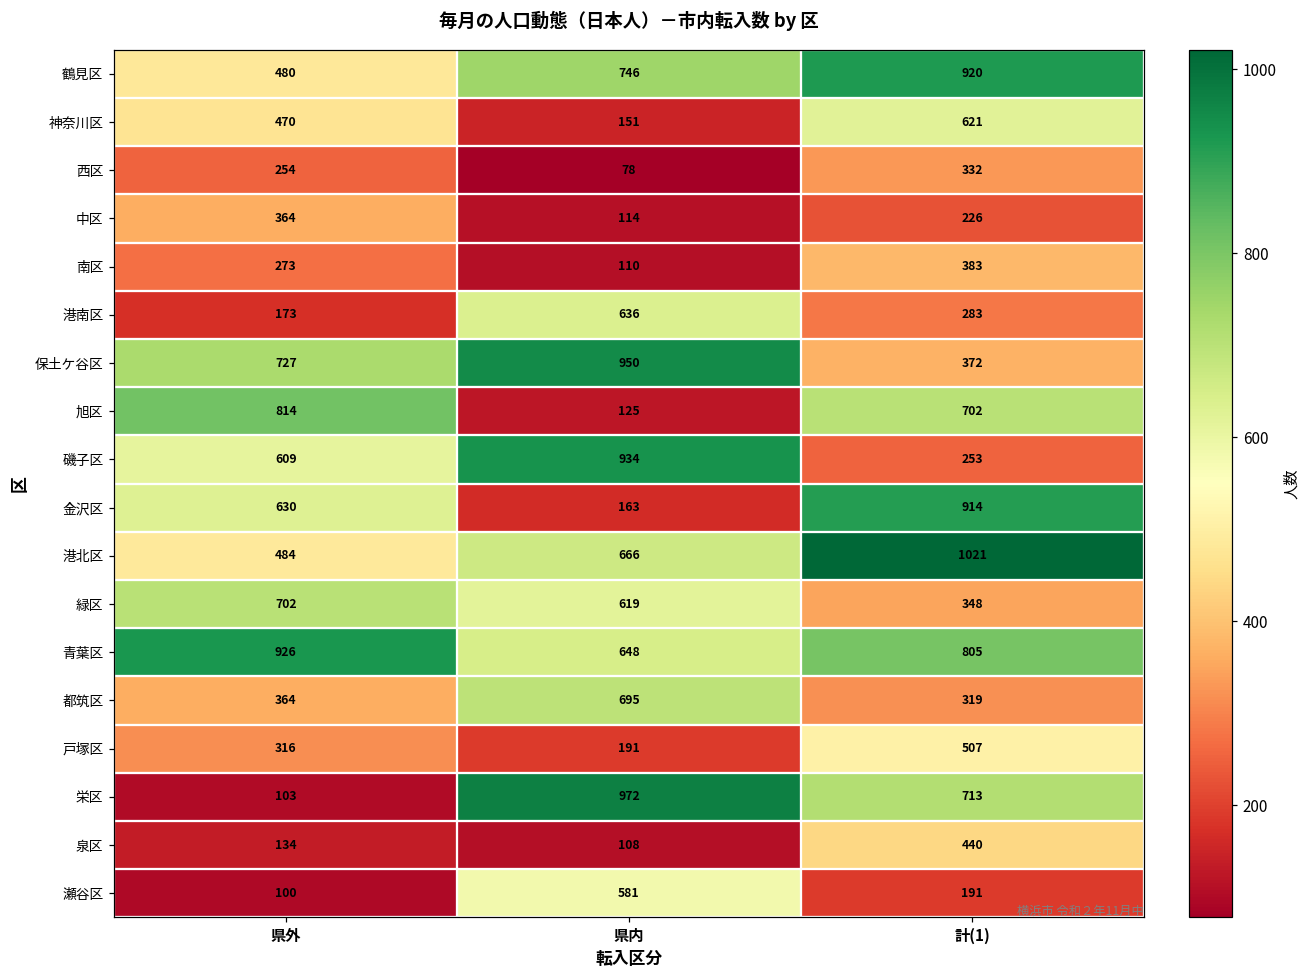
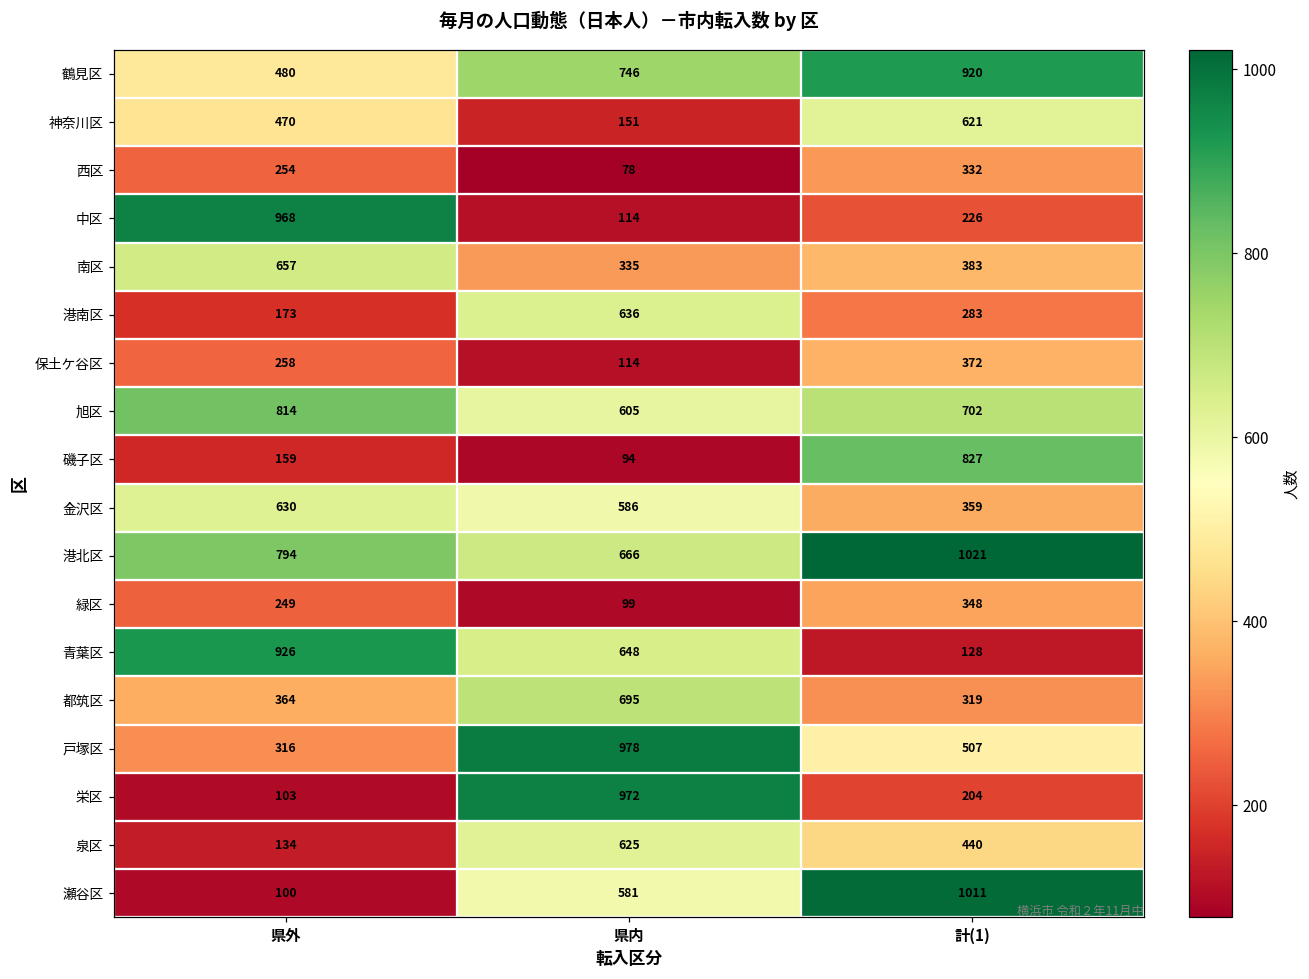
中区, 県外: 364 -> 968
南区, 県外: 273 -> 657
南区, 県内: 110 -> 335
保土ケ谷区, 県外: 727 -> 258
保土ケ谷区, 県内: 950 -> 114
旭区, 県内: 125 -> 605
磯子区, 県外: 609 -> 159
磯子区, 県内: 934 -> 94
磯子区, 計(1): 253 -> 827
金沢区, 県内: 163 -> 586
金沢区, 計(1): 914 -> 359
港北区, 県外: 484 -> 794
緑区, 県外: 702 -> 249
緑区, 県内: 619 -> 99
青葉区, 計(1): 805 -> 128
戸塚区, 県内: 191 -> 978
栄区, 計(1): 713 -> 204
泉区, 県内: 108 -> 625
瀬谷区, 計(1): 191 -> 1011
